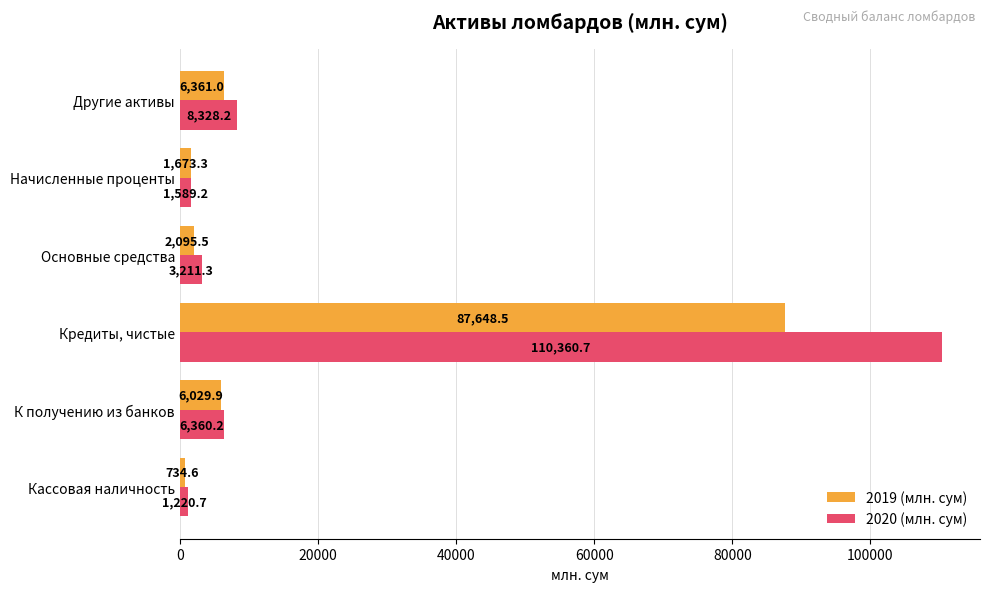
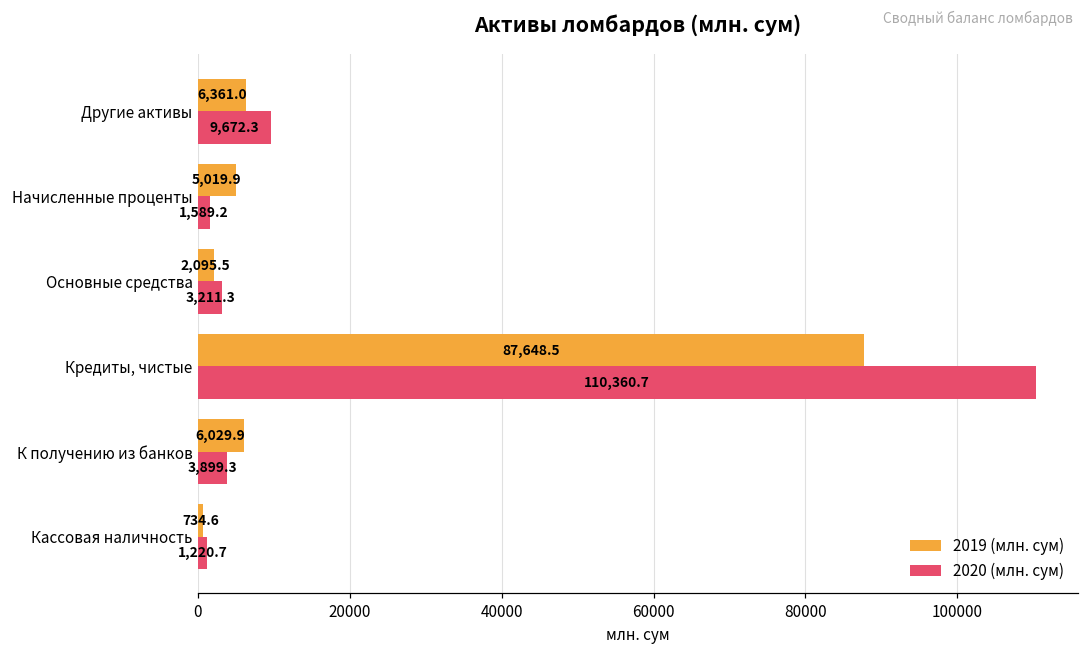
2020 (млн. сум), Другие активы: 8,328.2 -> 9,672.3
2019 (млн. сум), Начисленные проценты: 1,673.3 -> 5,019.9
2020 (млн. сум), К получению из банков: 6,360.2 -> 3,899.3
